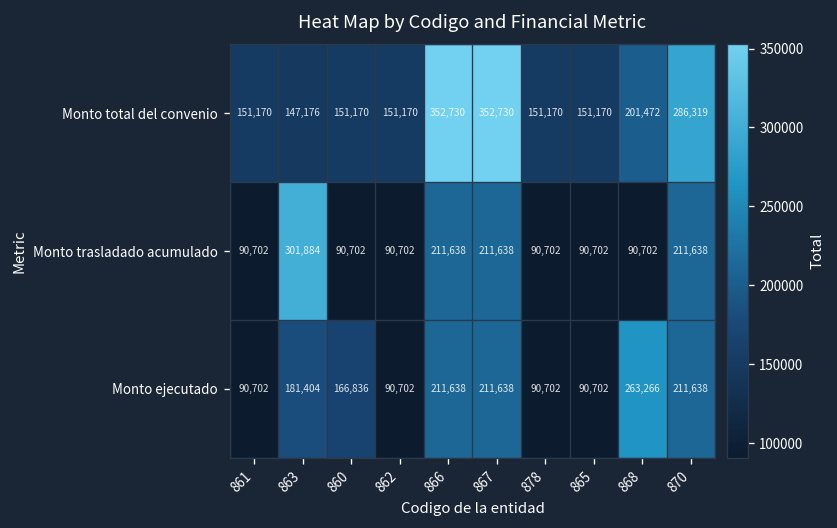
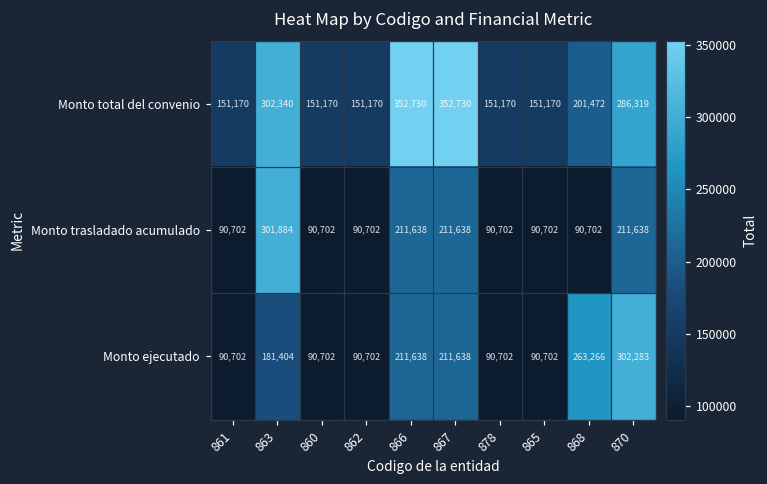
Monto total del convenio, 863: 147,176 -> 302,340
Monto ejecutado, 860: 166,836 -> 90,702
Monto ejecutado, 870: 211,638 -> 302,283
